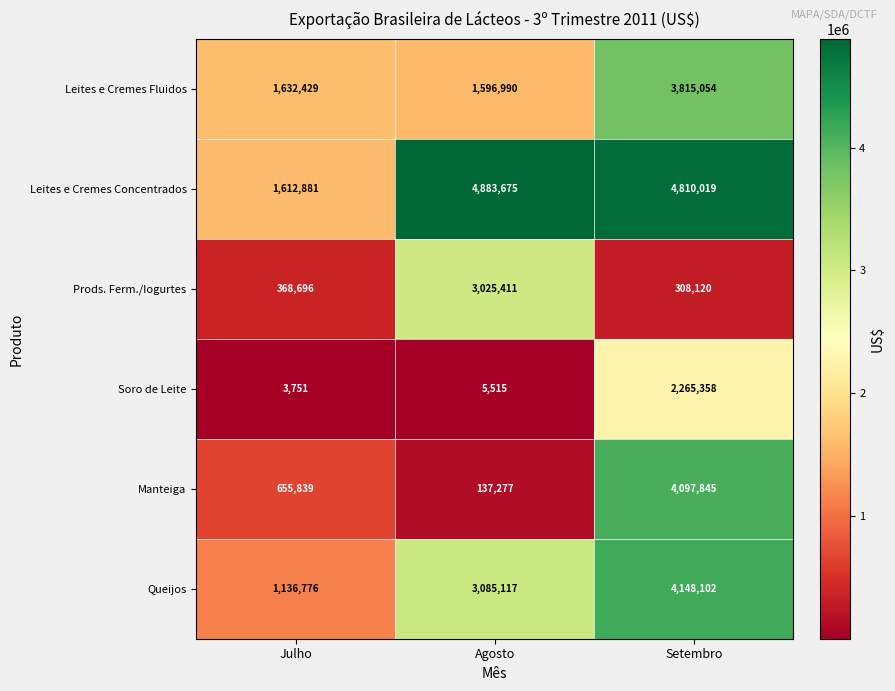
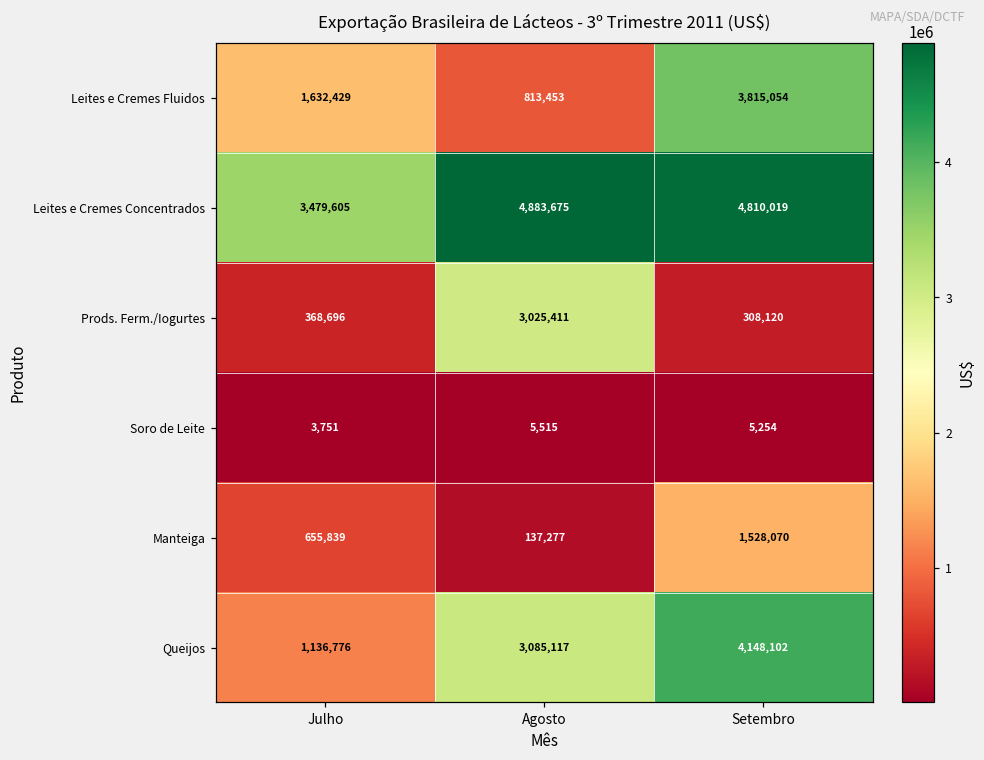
Leites e Cremes Fluidos, Agosto: 1,596,990 -> 813,453
Leites e Cremes Concentrados, Julho: 1,612,881 -> 3,479,605
Soro de Leite, Setembro: 2,265,358 -> 5,254
Manteiga, Setembro: 4,097,845 -> 1,528,070
